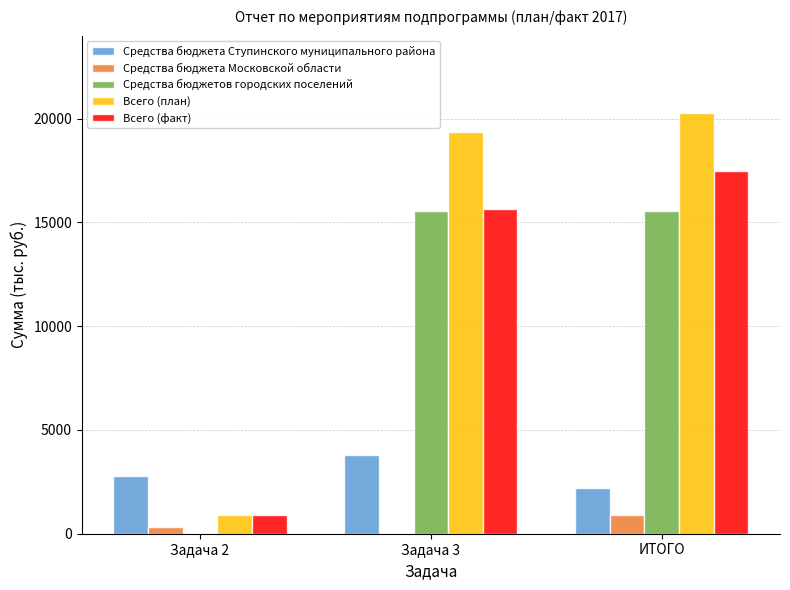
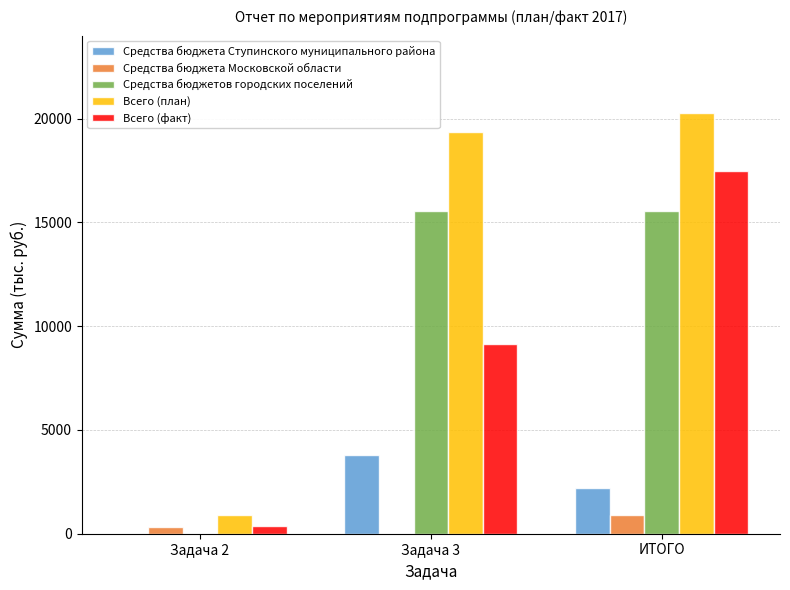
Средства бюджета Ступинского муниципального района, Задача 2: 2800 -> 0
Всего (факт), Задача 2: 900 -> 400
Всего (факт), Задача 3: 15600 -> 9100
